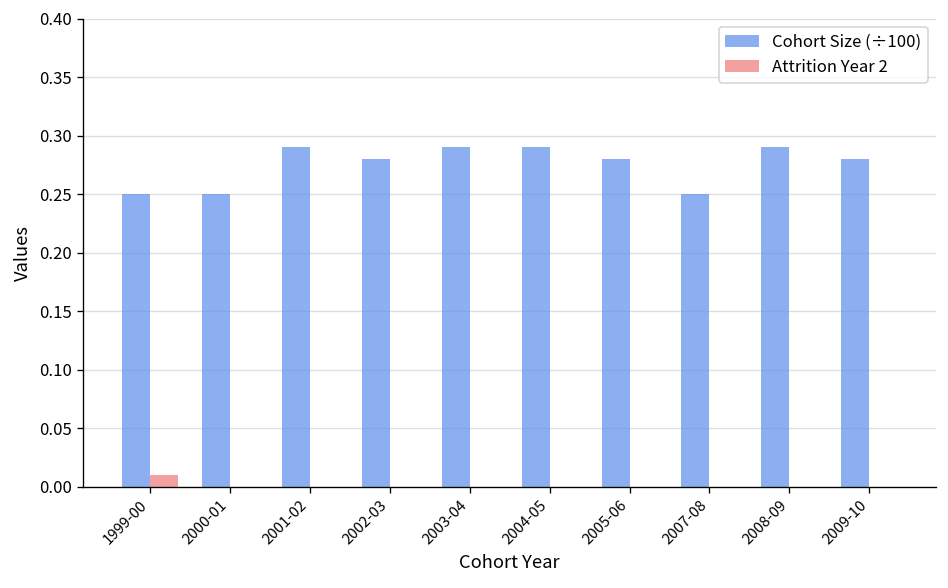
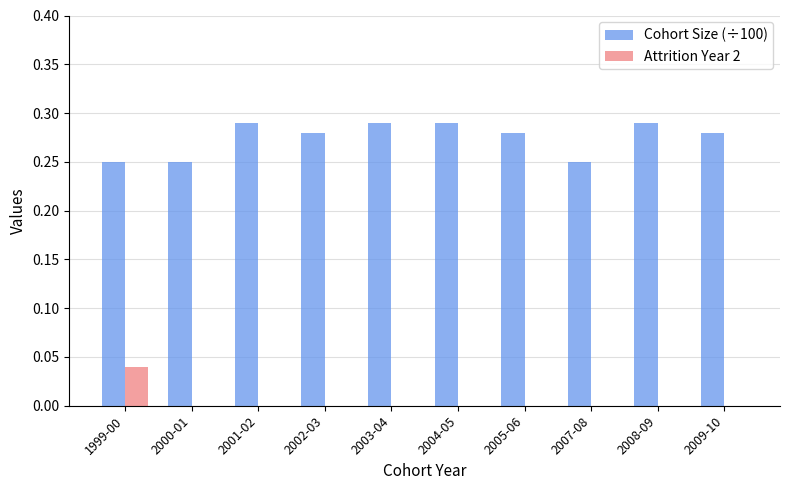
Attrition Year 2, 1999-00: 0.01 -> 0.04
